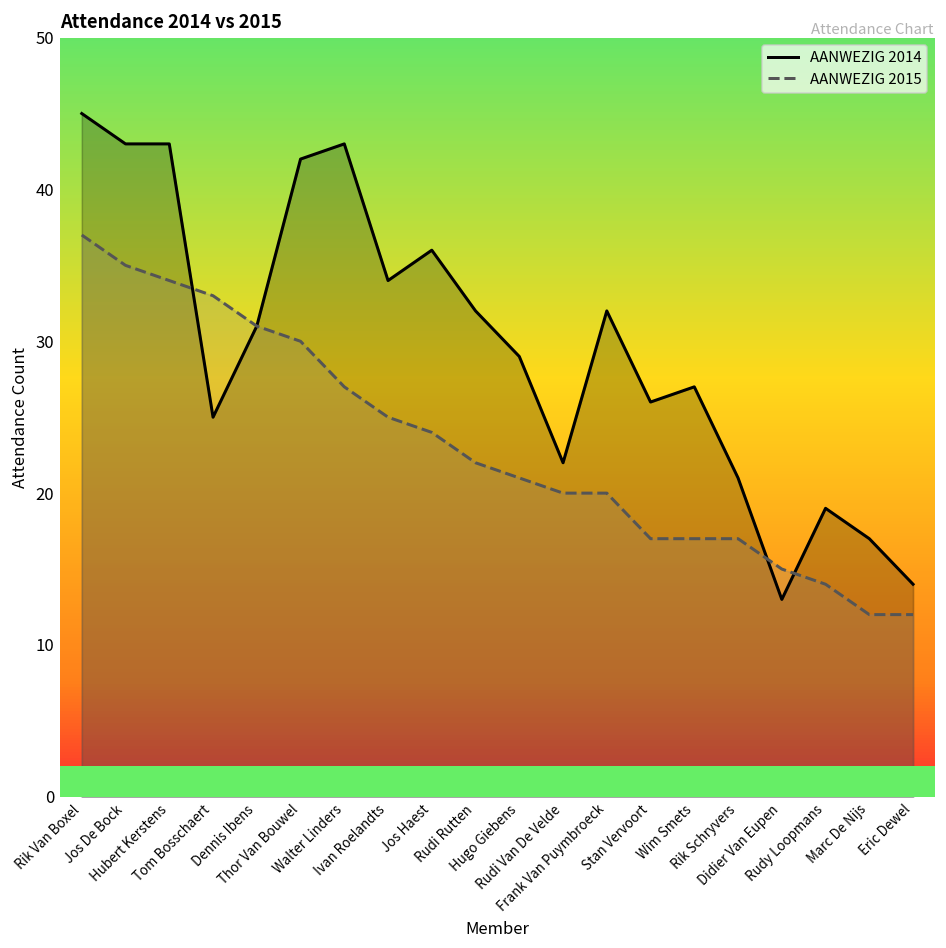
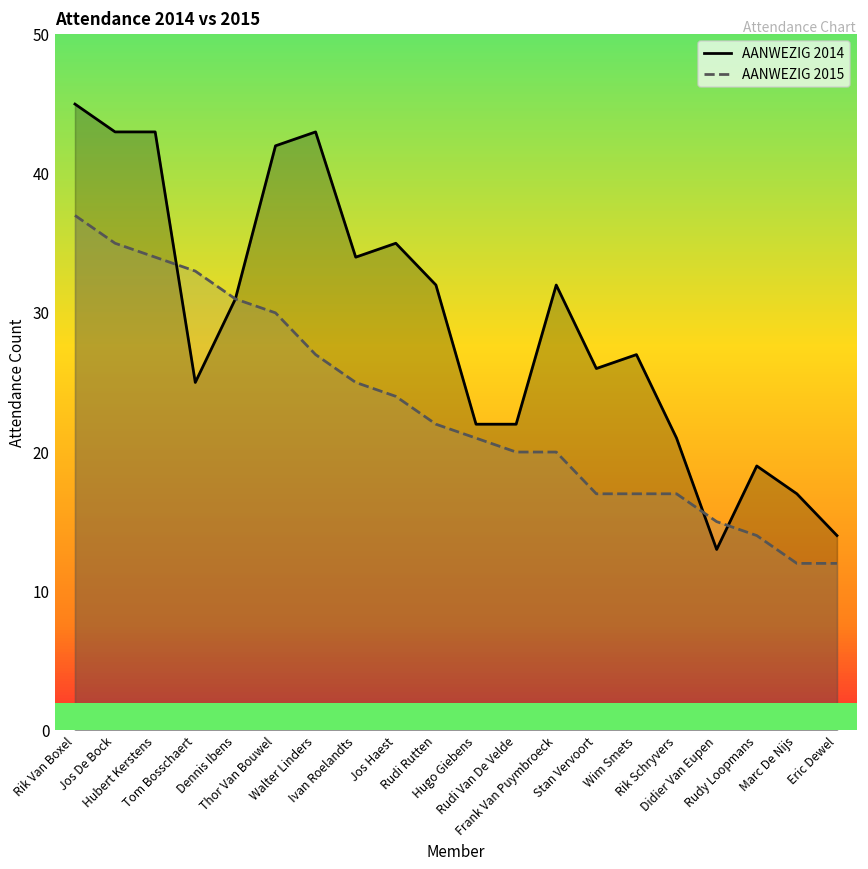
AANWEZIG 2014, Jos Haest: 36 -> 35
AANWEZIG 2014, Hugo Giebens: 29 -> 22
